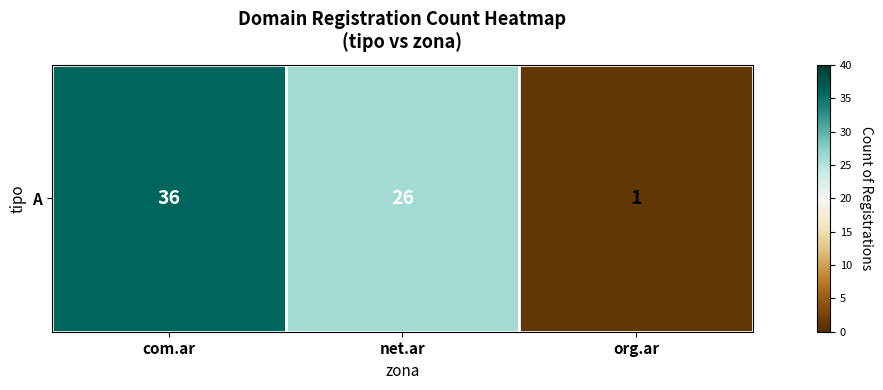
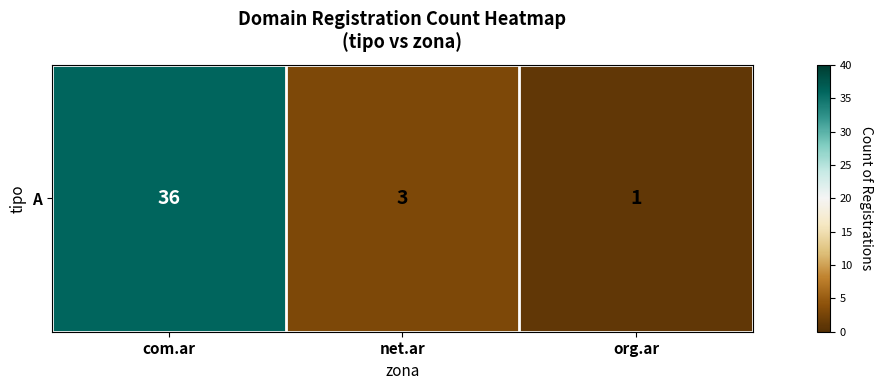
A, net.ar: 26 -> 3
